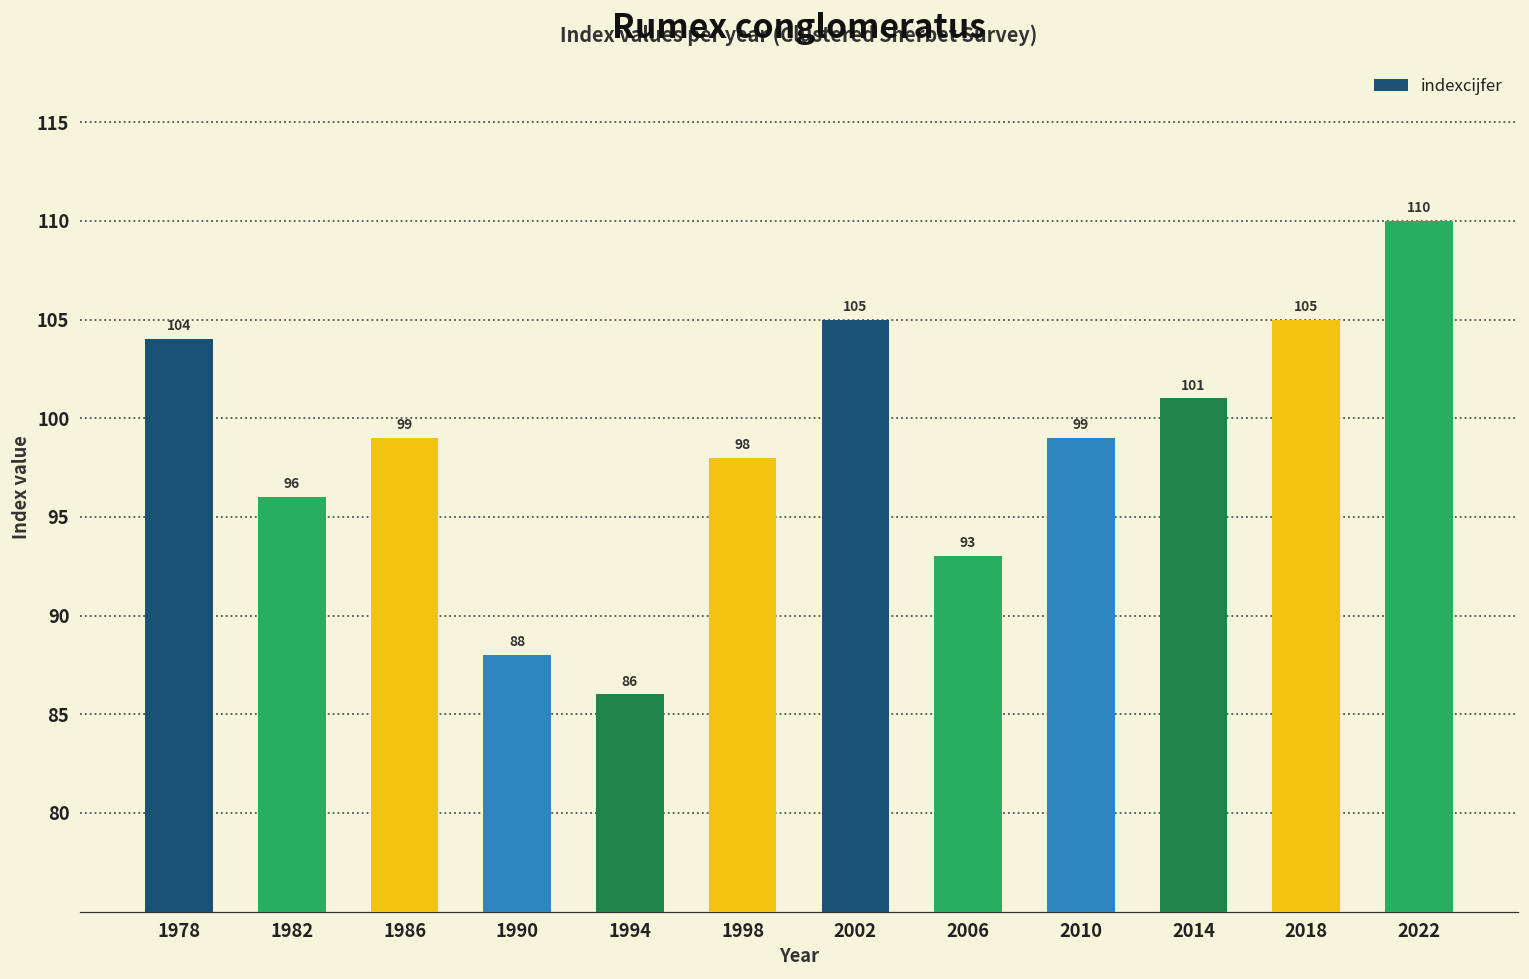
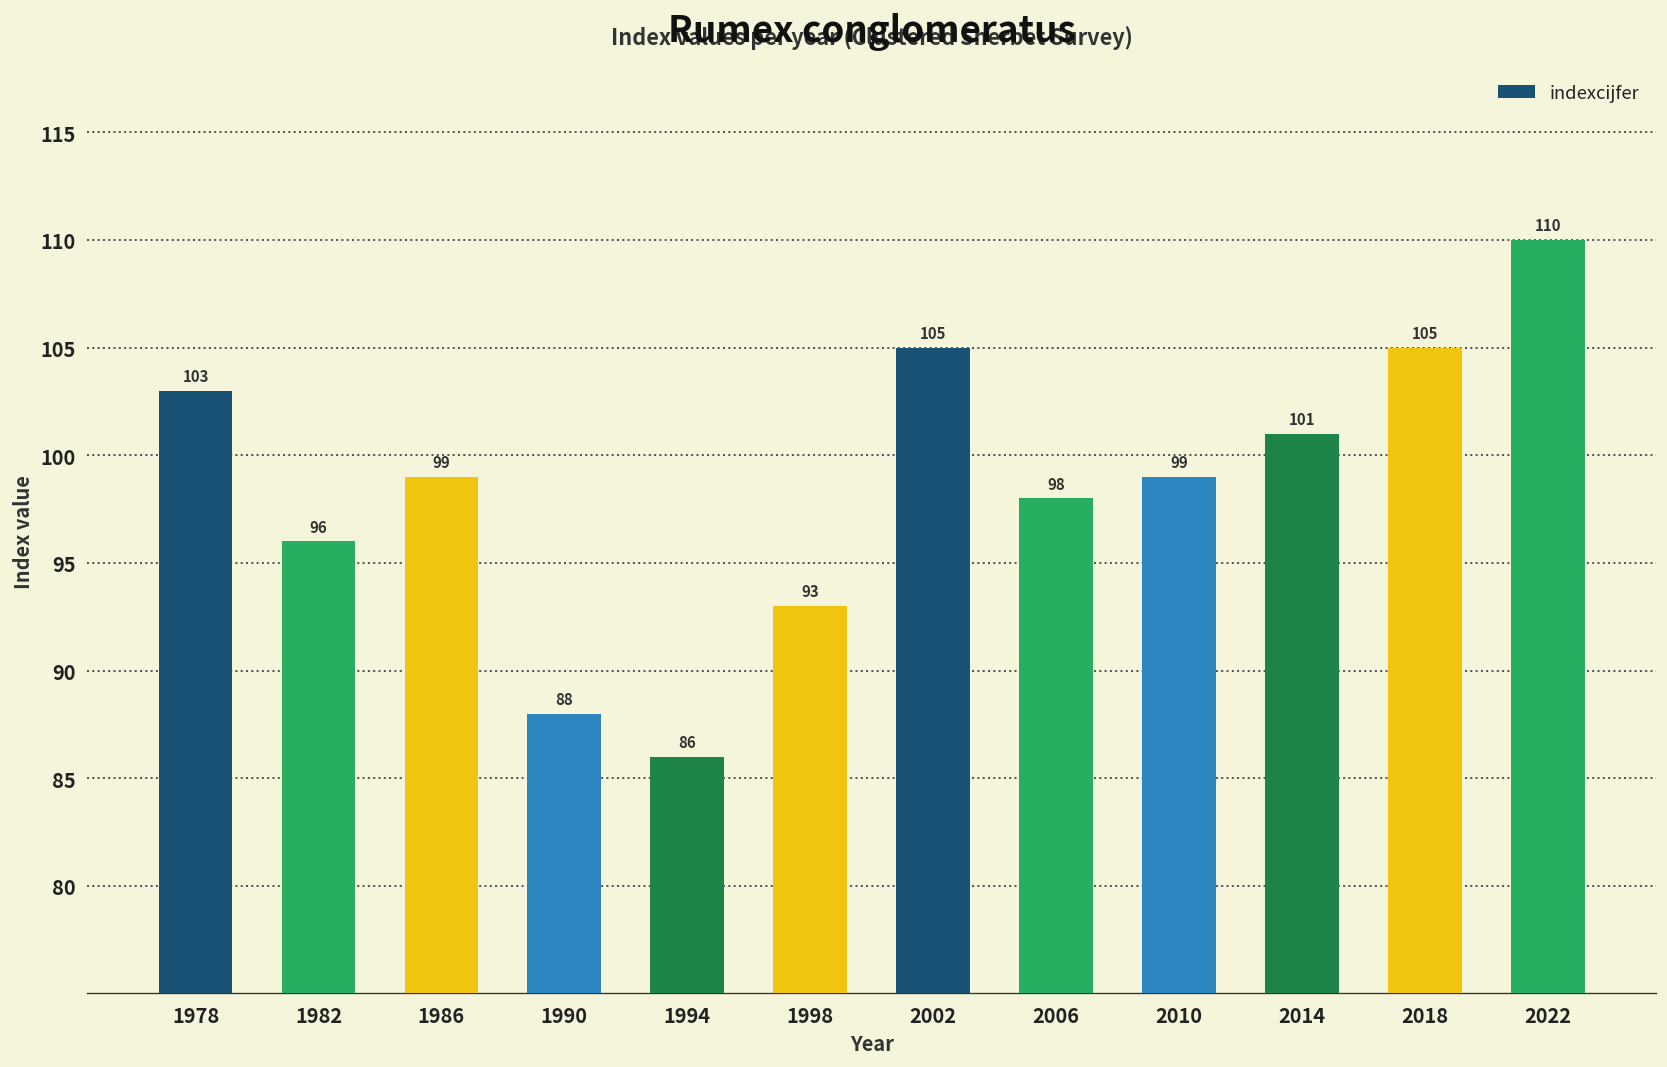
1978: 104 -> 103
1998: 98 -> 93
2006: 93 -> 98
